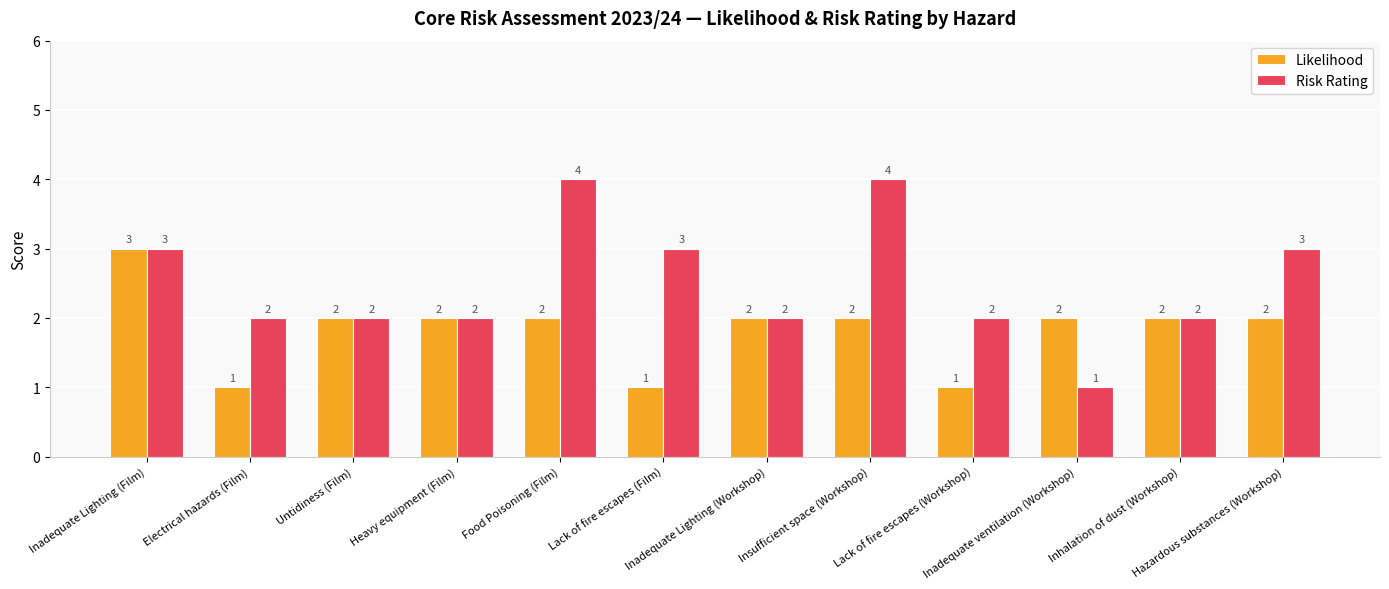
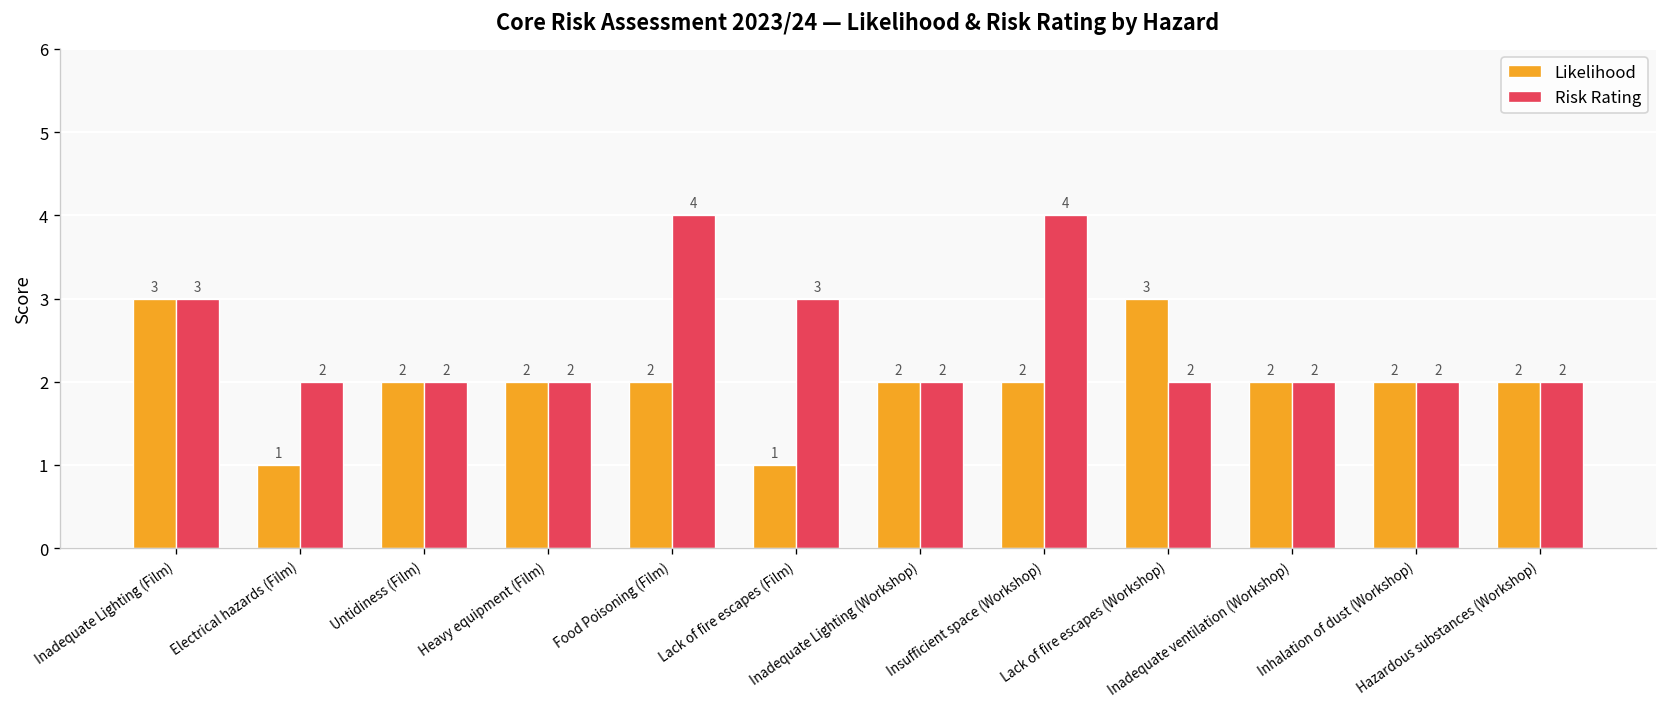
Likelihood, Lack of fire escapes (Workshop): 1 -> 3
Risk Rating, Inadequate ventilation (Workshop): 1 -> 2
Risk Rating, Hazardous substances (Workshop): 3 -> 2
